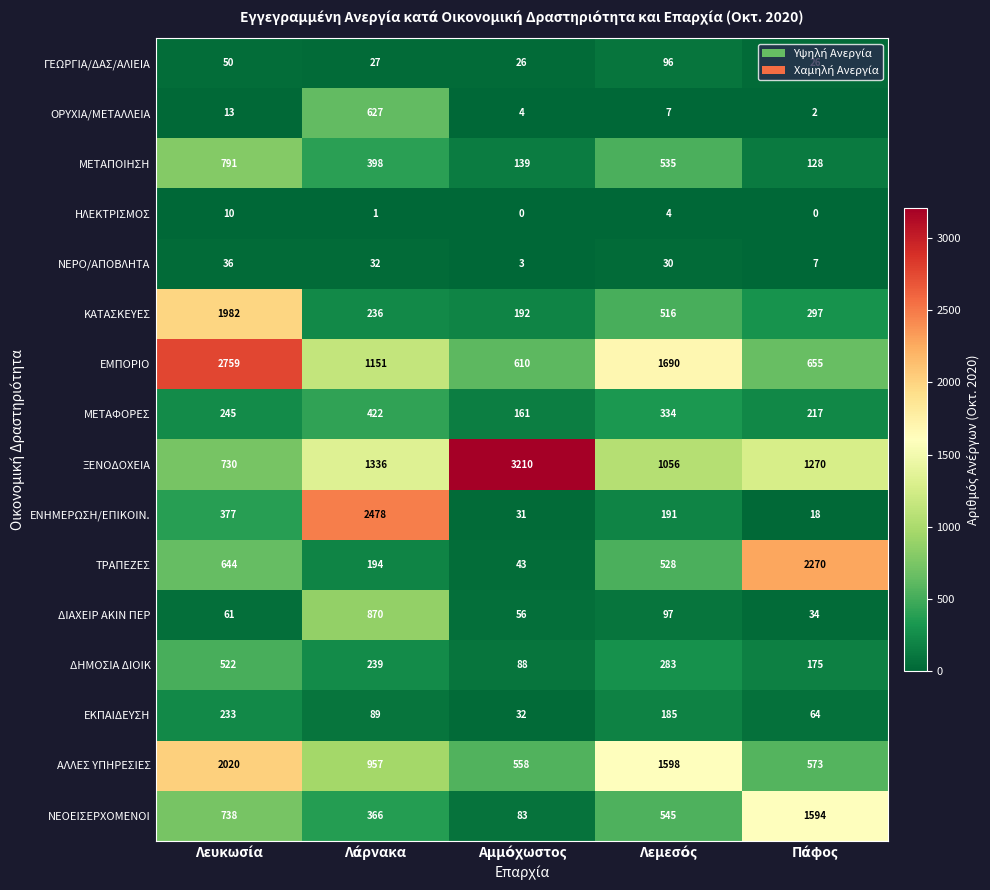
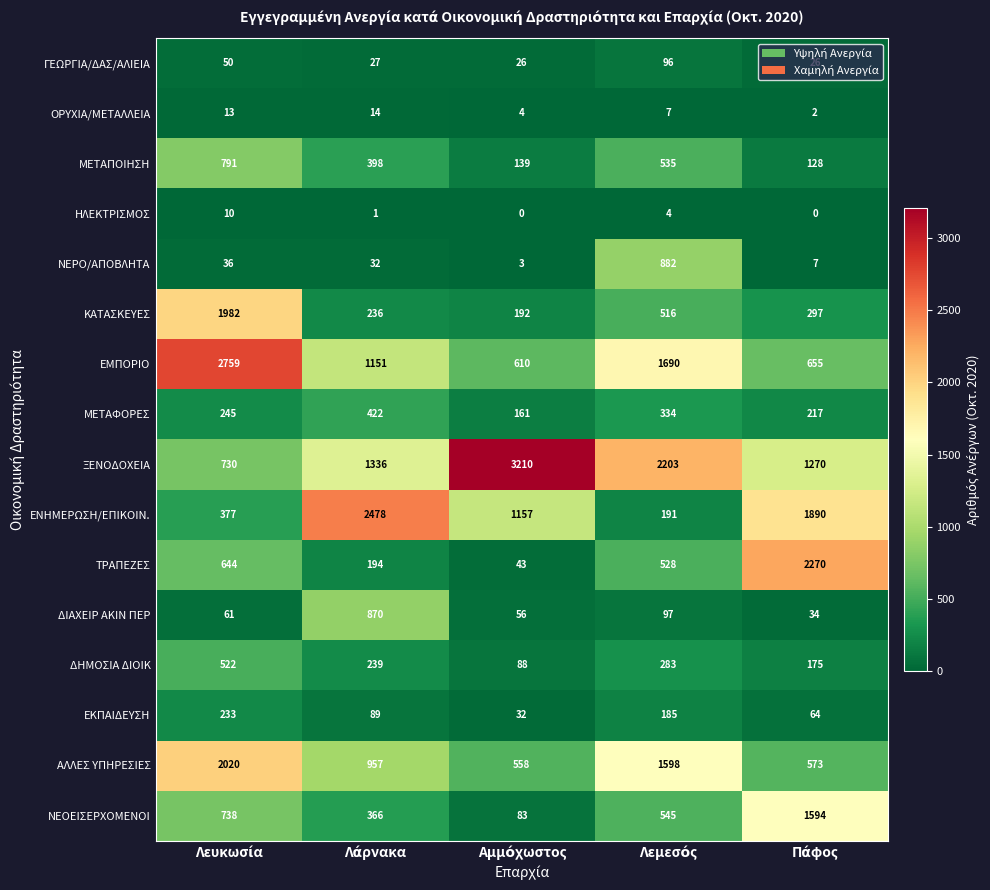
ΟΡΥΧΙΑ/ΜΕΤΑΛΛΕΙΑ, Λάρνακα: 627 -> 14
ΝΕΡΟ/ΑΠΟΒΛΗΤΑ, Λεμεσός: 30 -> 882
ΞΕΝΟΔΟΧΕΙΑ, Λεμεσός: 1056 -> 2203
ΕΝΗΜΕΡΩΣΗ/ΕΠΙΚΟΙΝ., Αμμόχωστος: 31 -> 1157
ΕΝΗΜΕΡΩΣΗ/ΕΠΙΚΟΙΝ., Πάφος: 18 -> 1890
